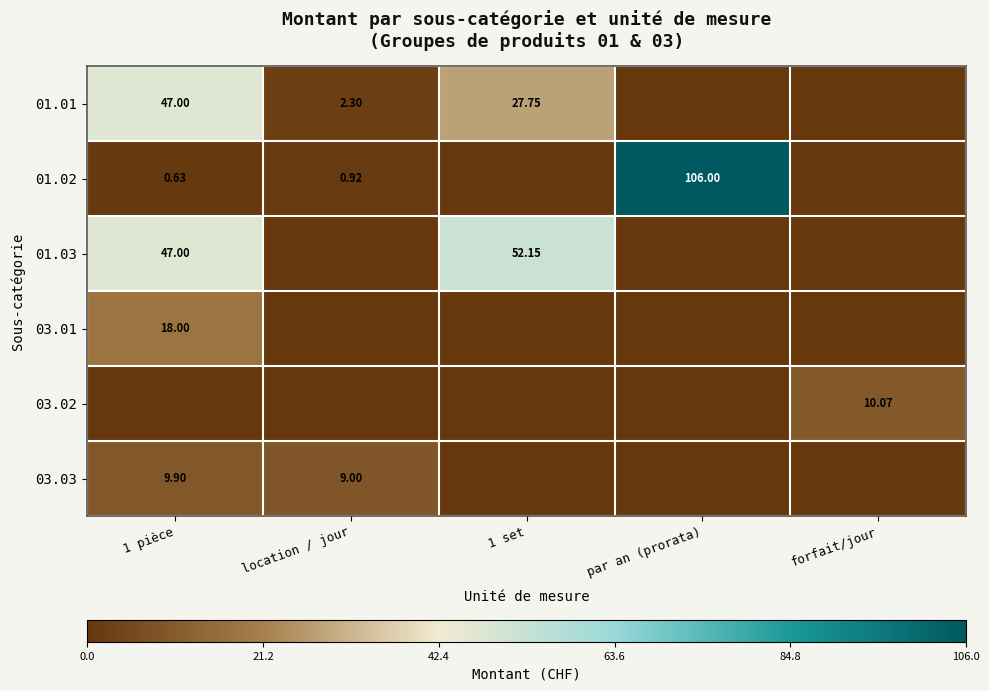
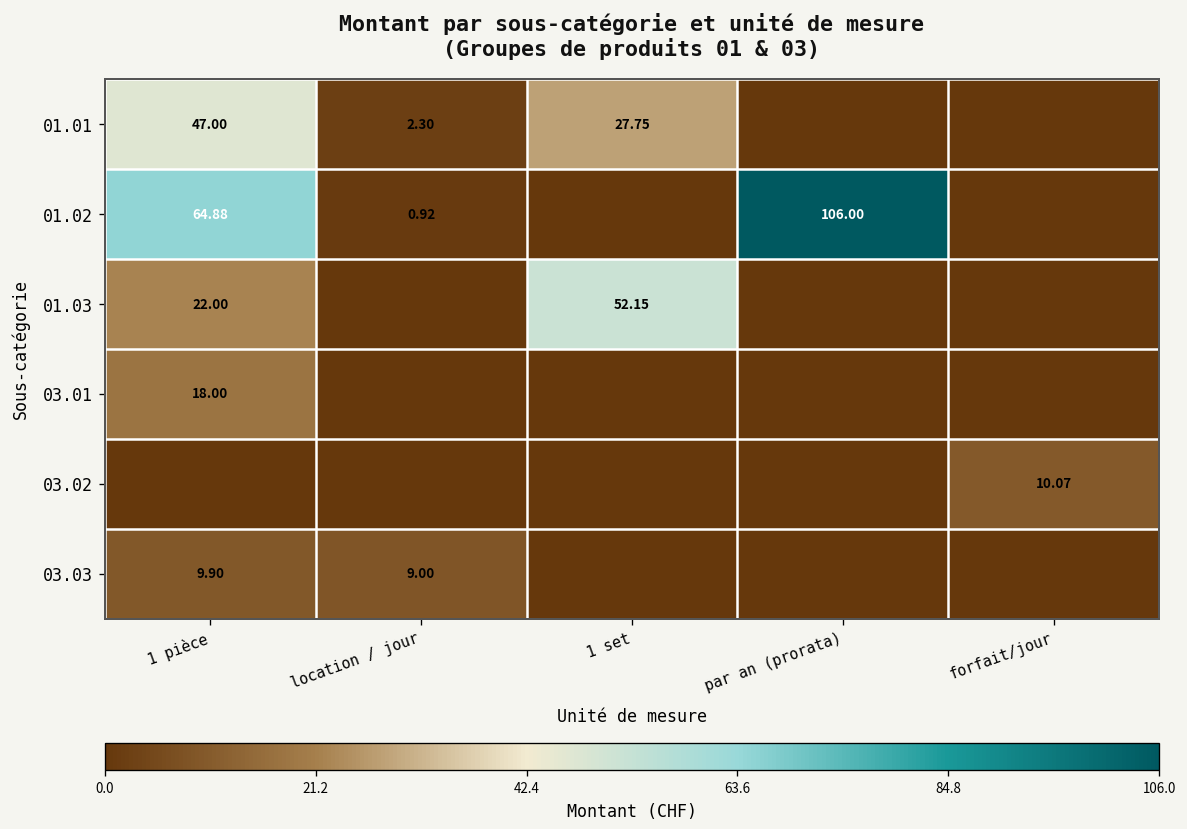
01.02, 1 pièce: 0.63 -> 64.88
01.03, 1 pièce: 47.00 -> 22.00
